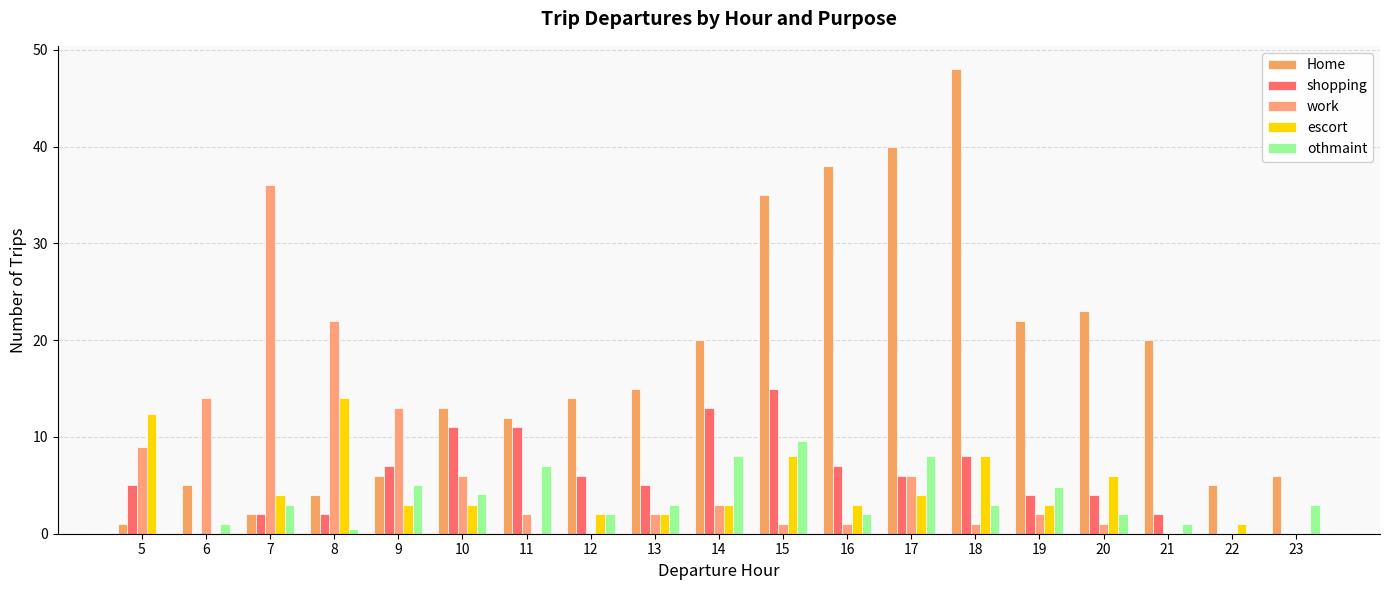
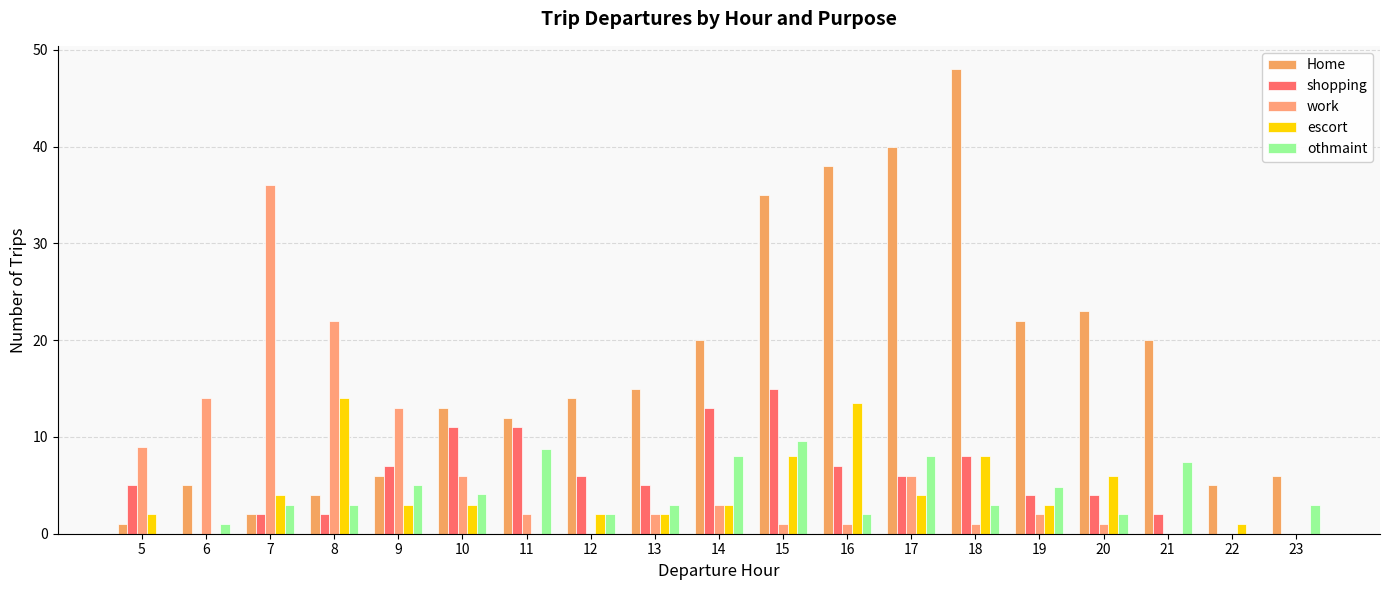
escort, 5: 12 -> 2
othmaint, 8: 1 -> 3
othmaint, 11: 7 -> 9
escort, 16: 3 -> 14
othmaint, 21: 1 -> 7
